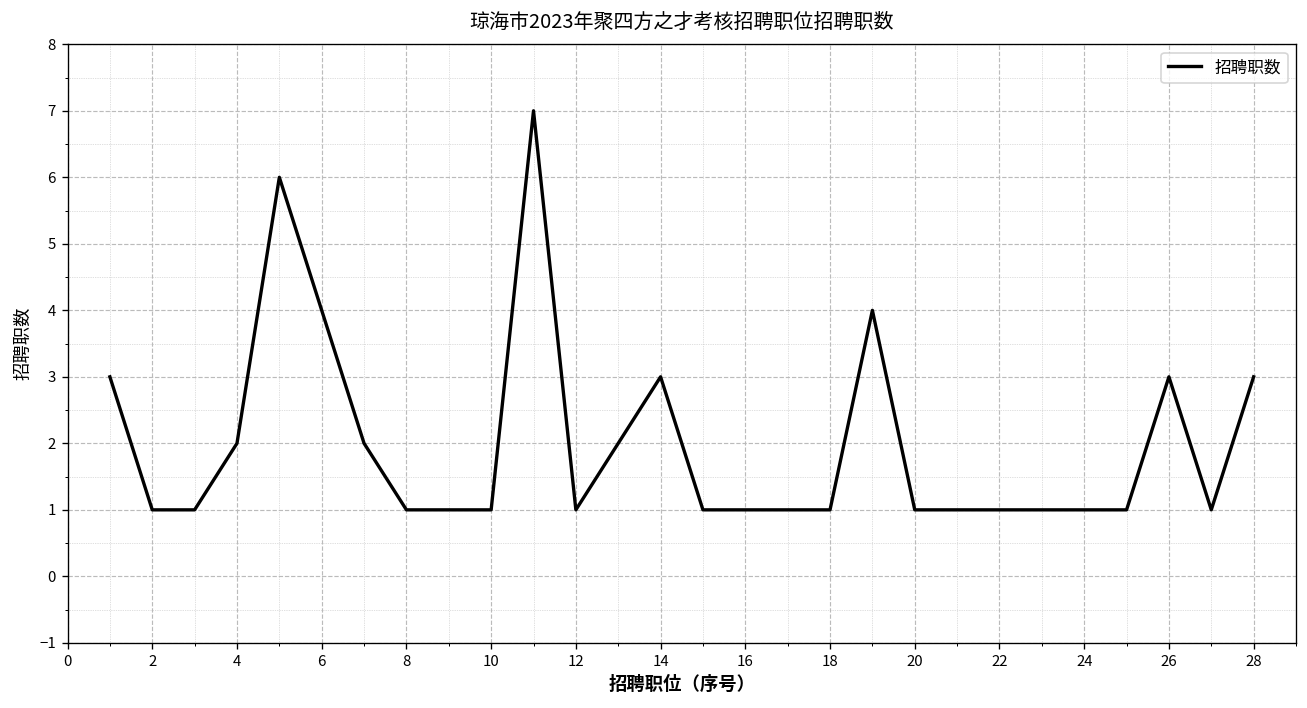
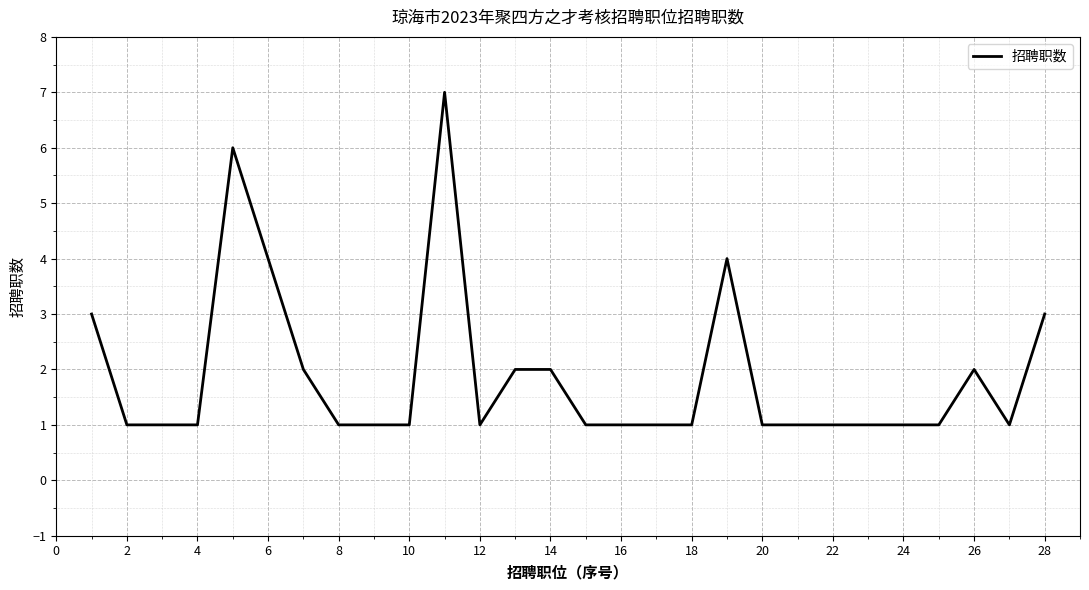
4: 2 -> 1
14: 3 -> 2
26: 3 -> 2
